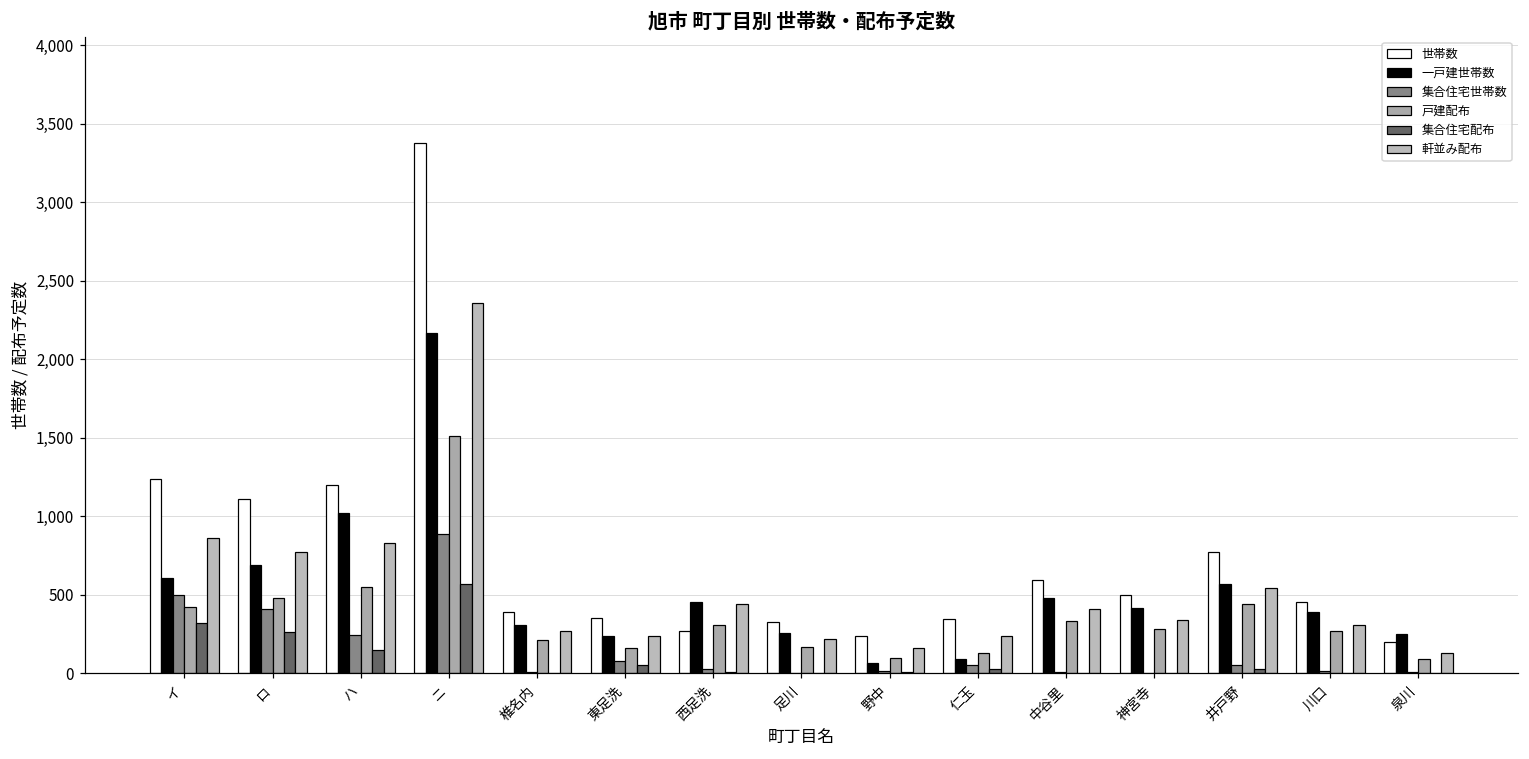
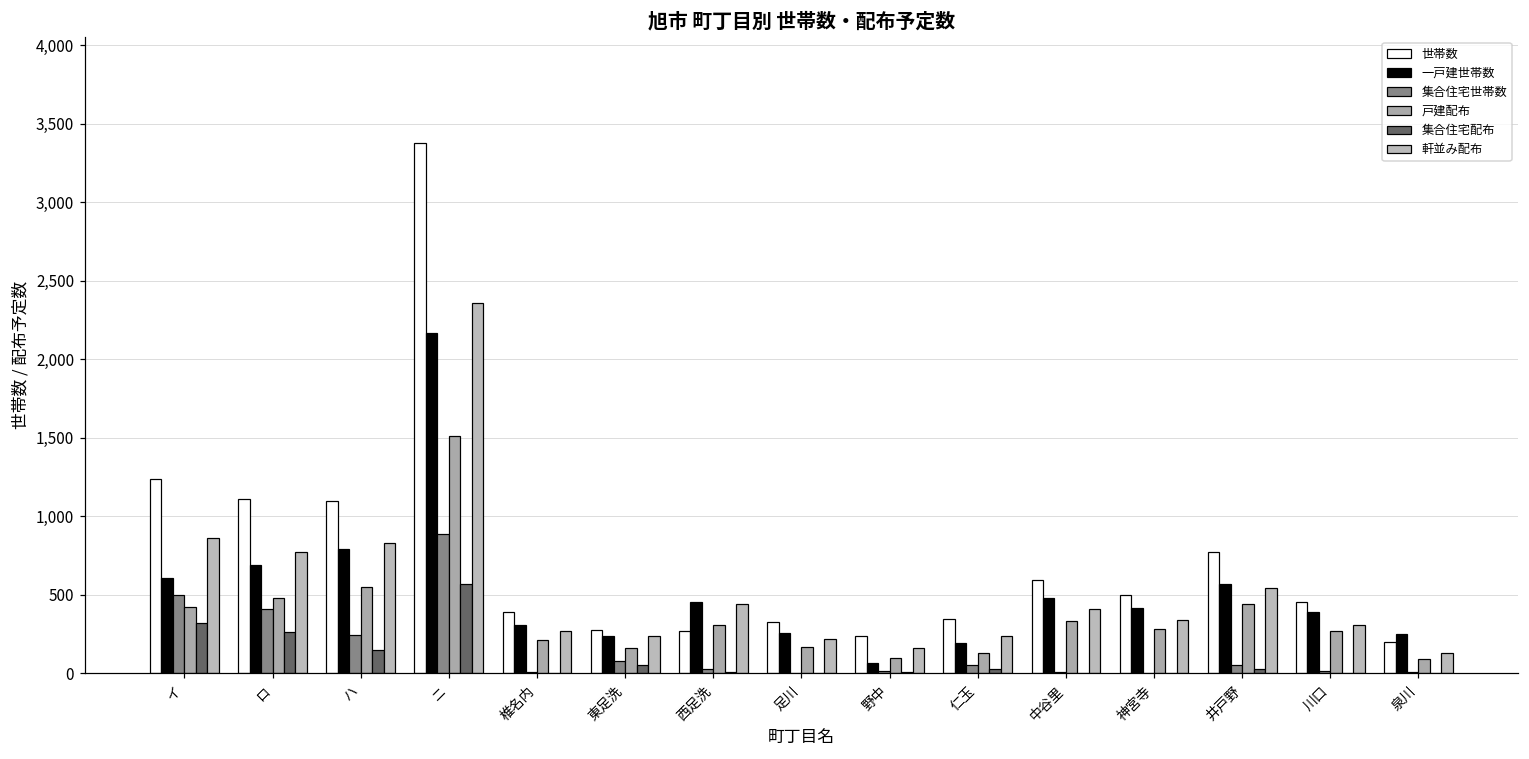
世帯数, ハ: 1,200 -> 1,100
一戸建世帯数, ハ: 1,020 -> 790
世帯数, 東足洗: 350 -> 280
一戸建世帯数, 仁玉: 90 -> 190
